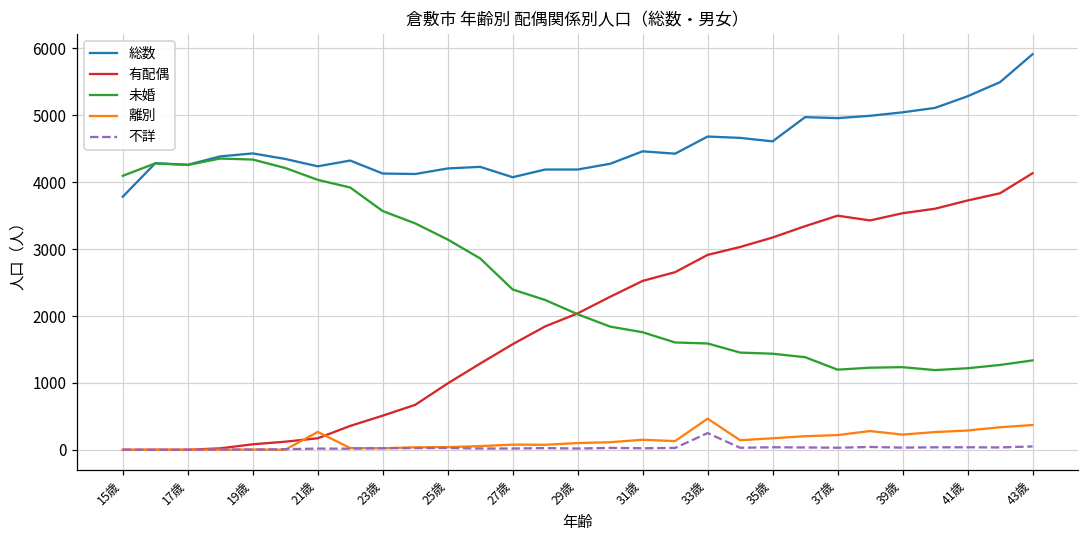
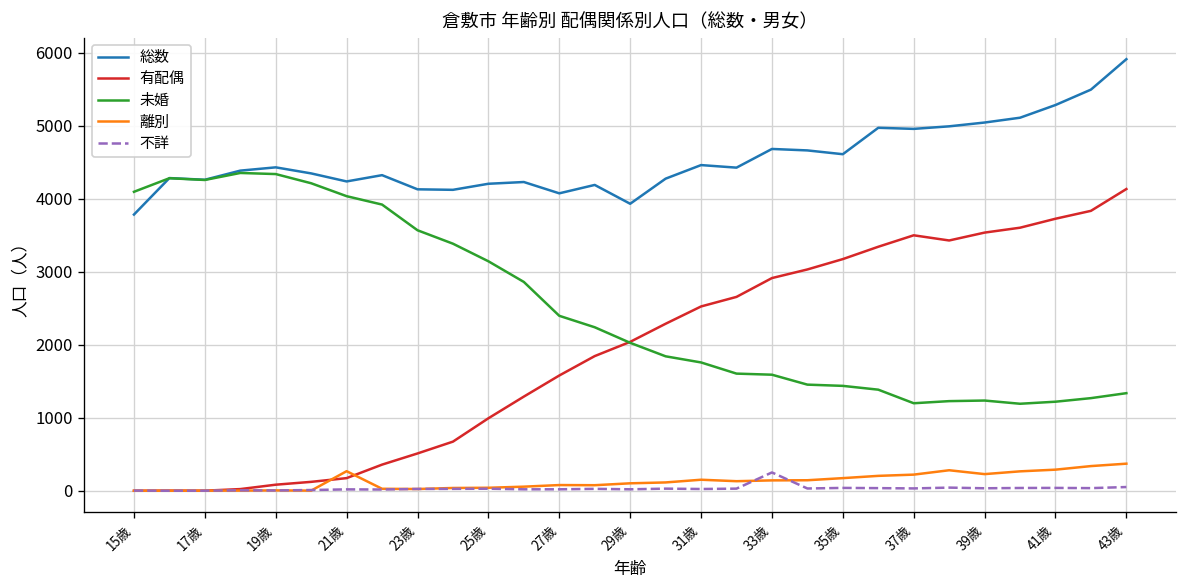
総数, 29歳: 4200 -> 3900
離別, 33歳: 500 -> 100
